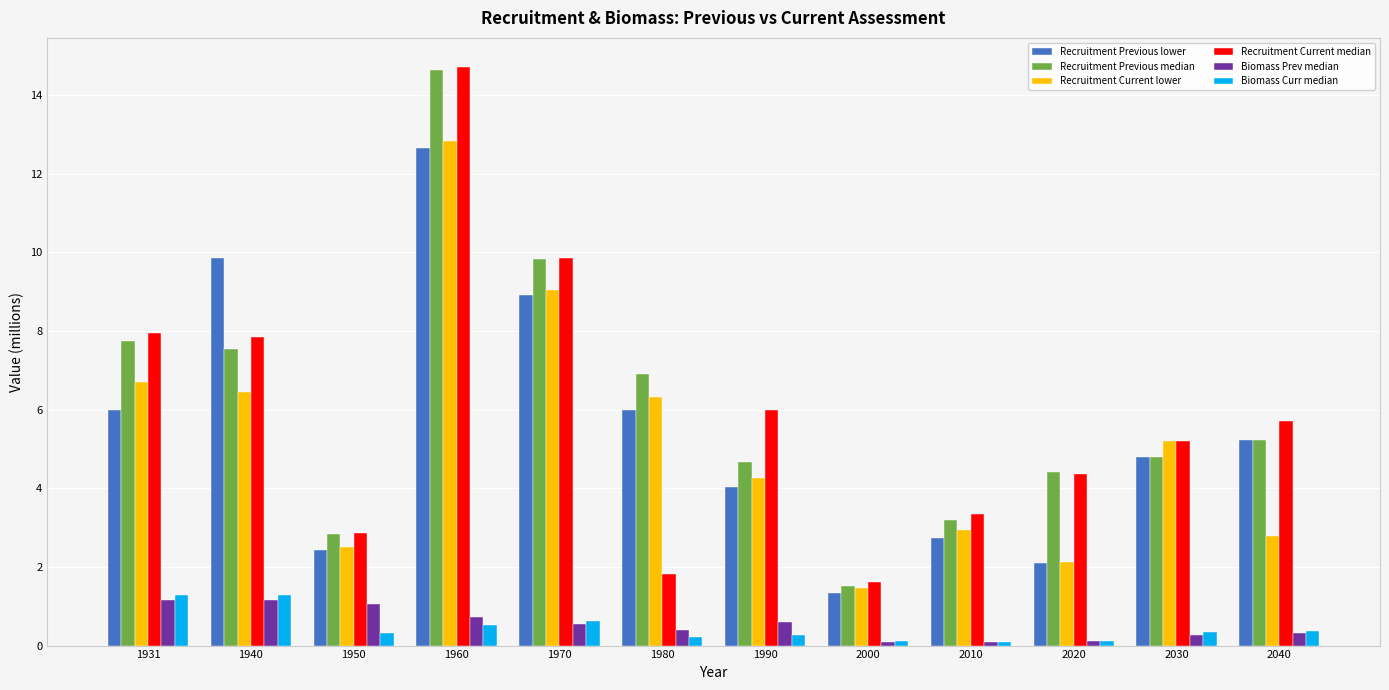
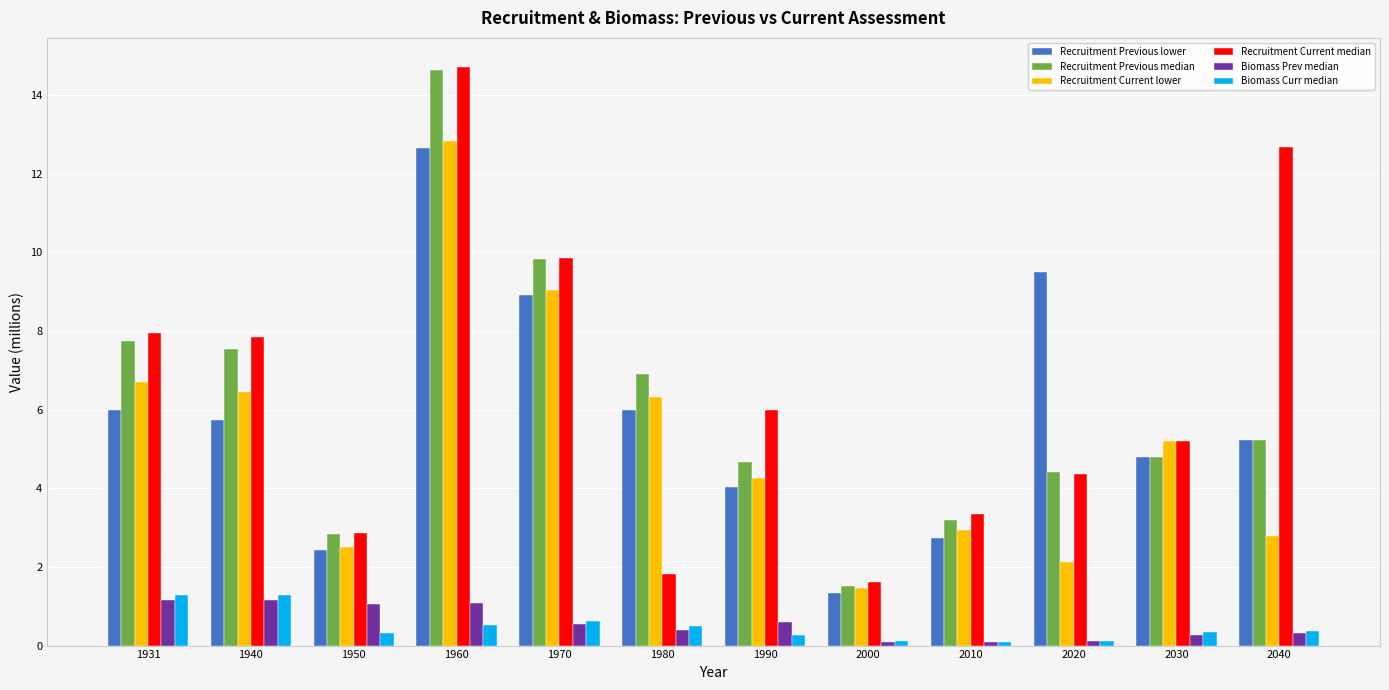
Recruitment Previous lower, 1940: 9.9 -> 5.7
Biomass Prev median, 1960: 0.7 -> 1.1
Biomass Curr median, 1980: 0.2 -> 0.5
Recruitment Previous lower, 2020: 2.1 -> 9.5
Recruitment Current median, 2040: 5.7 -> 12.7
